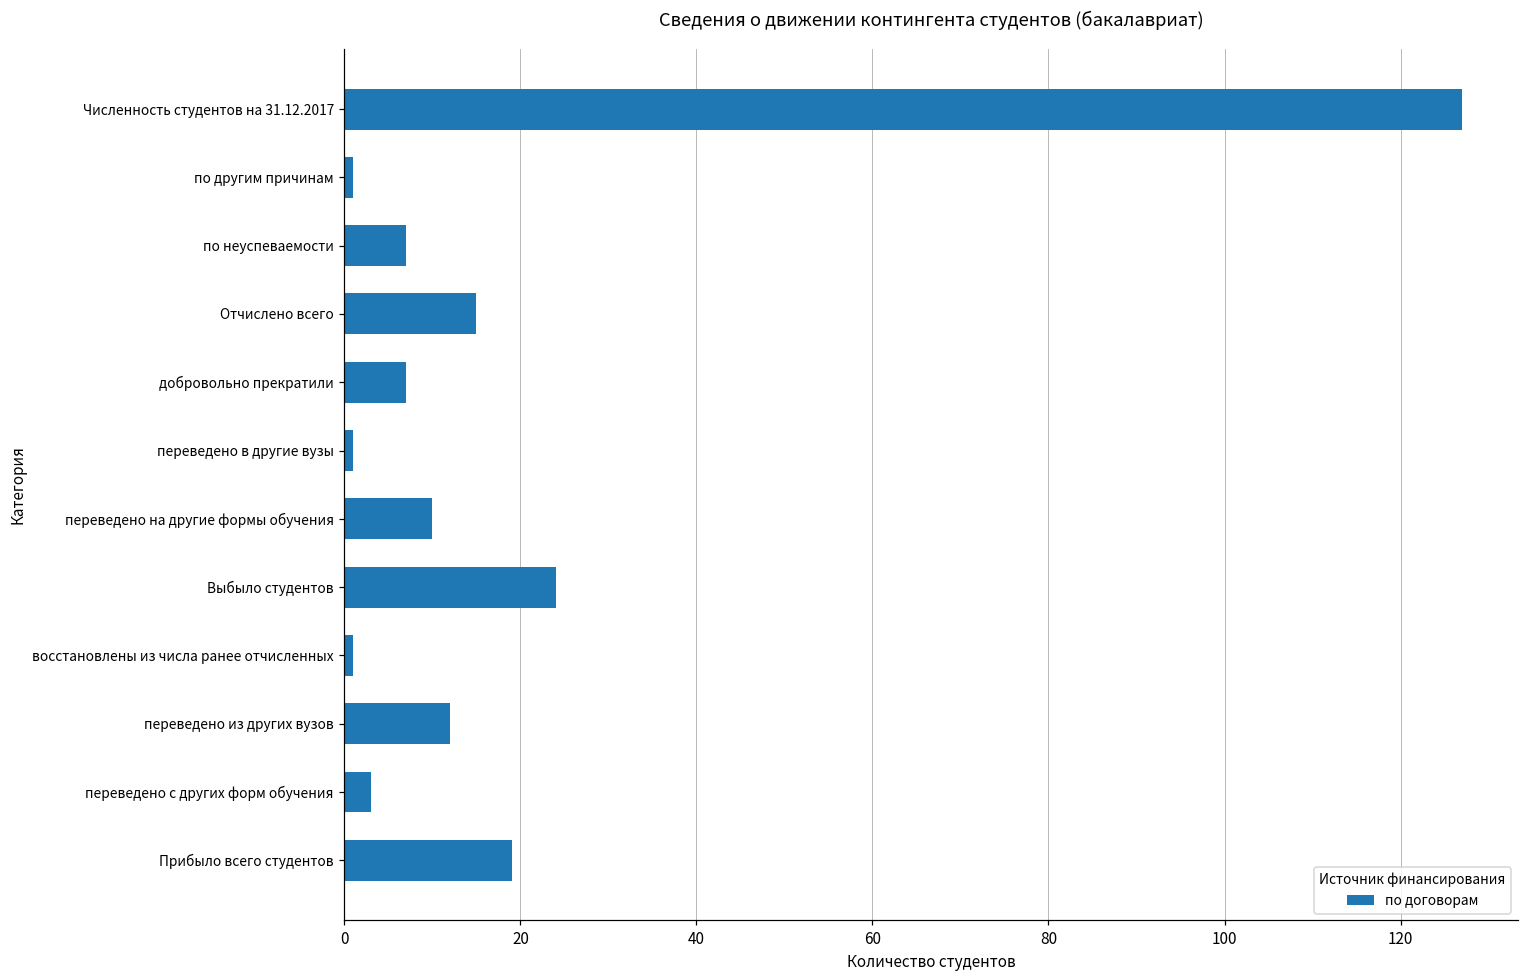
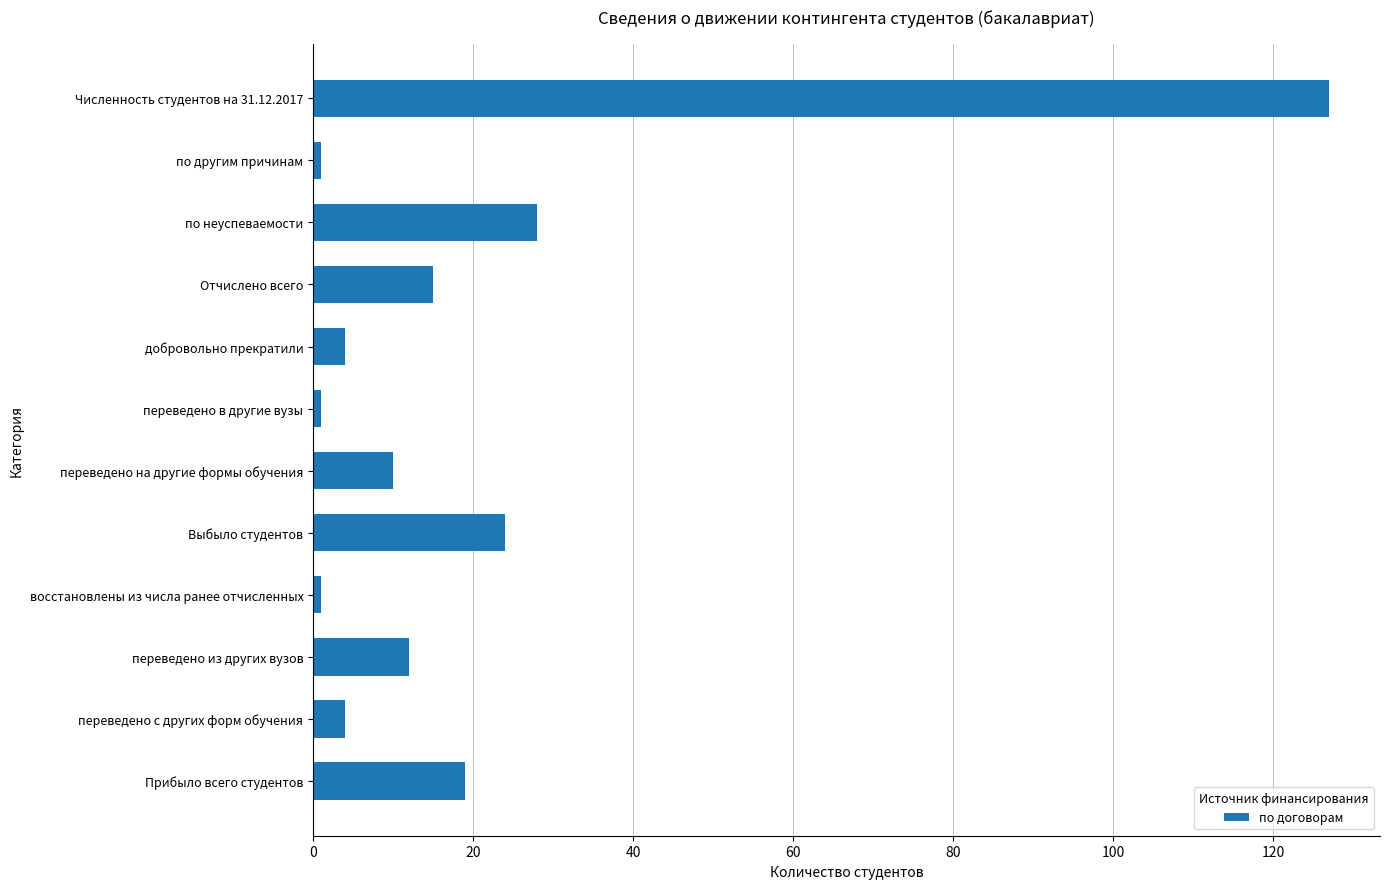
по неуспеваемости: 7 -> 28
добровольно прекратили: 7 -> 4
переведено с других форм обучения: 3 -> 4
